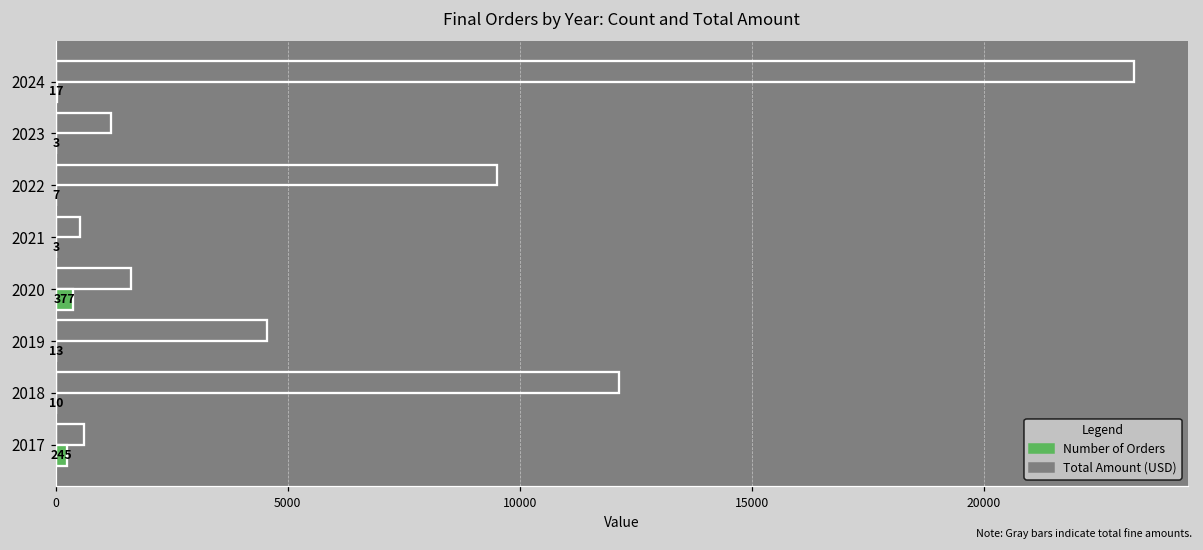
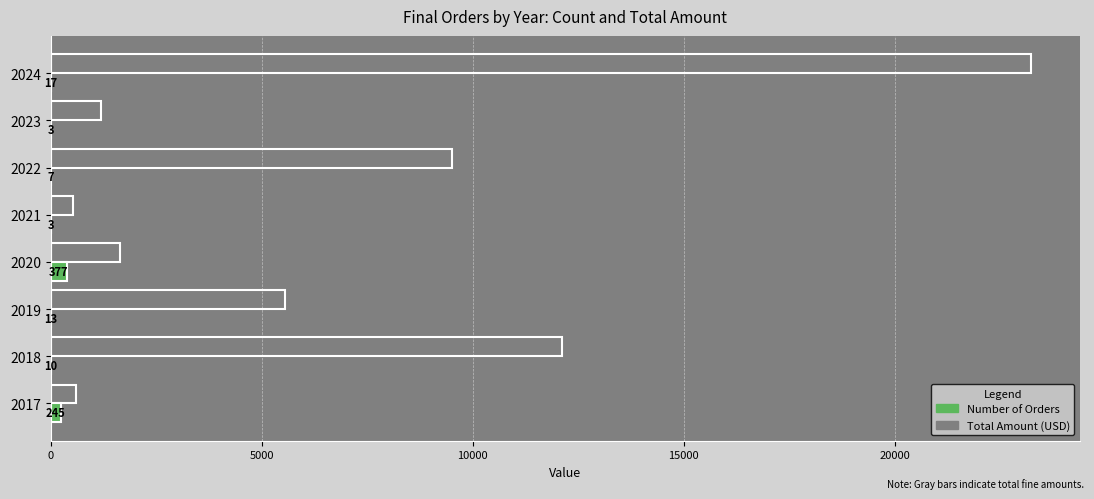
Total Amount (USD), 2019: 4500 -> 5500
